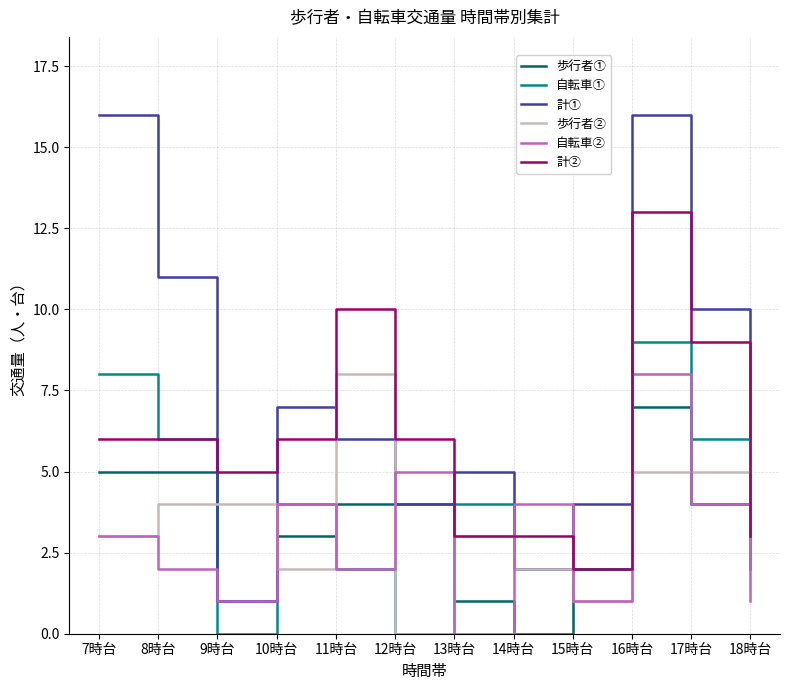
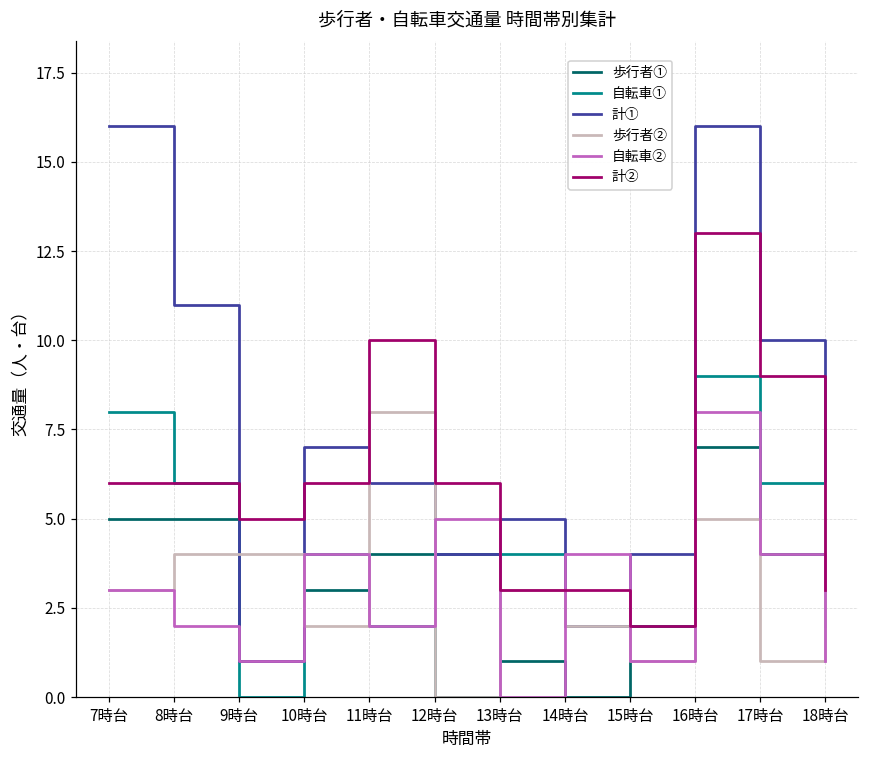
歩行者②, 17時台: 5 -> 1
